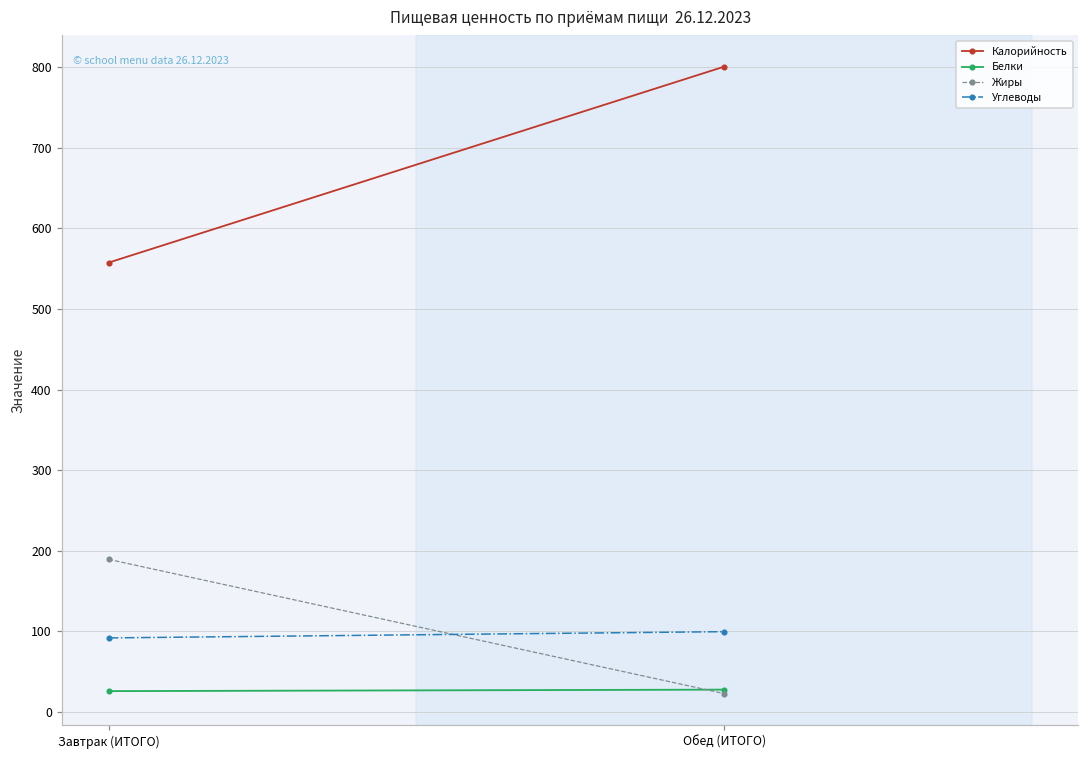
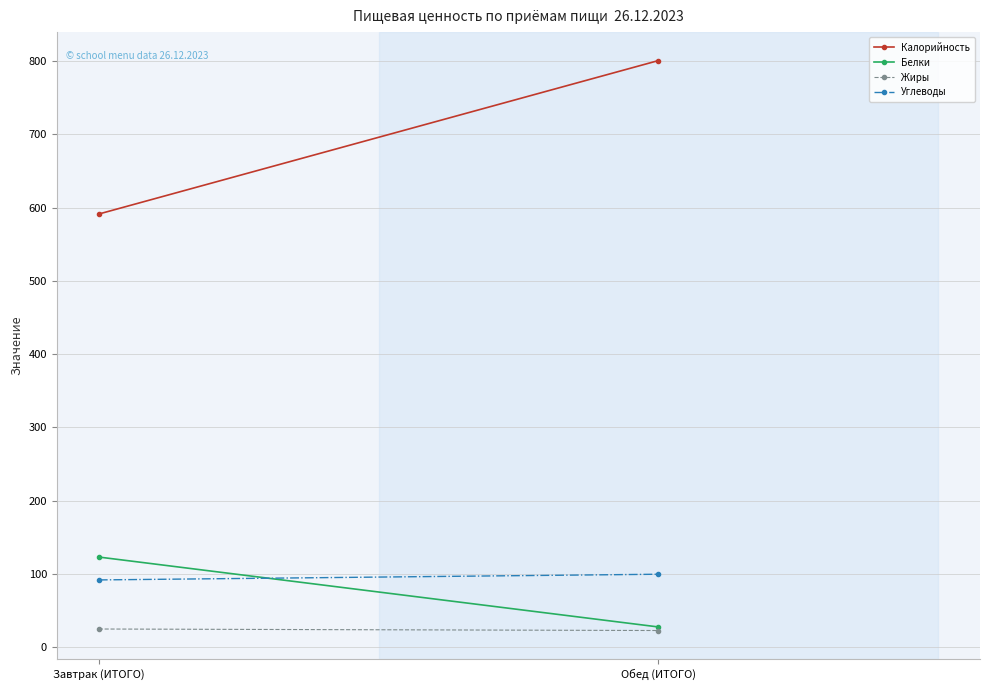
Калорийность, Завтрак (ИТОГО): 560 -> 590
Белки, Завтрак (ИТОГО): 30 -> 120
Жиры, Завтрак (ИТОГО): 190 -> 20
